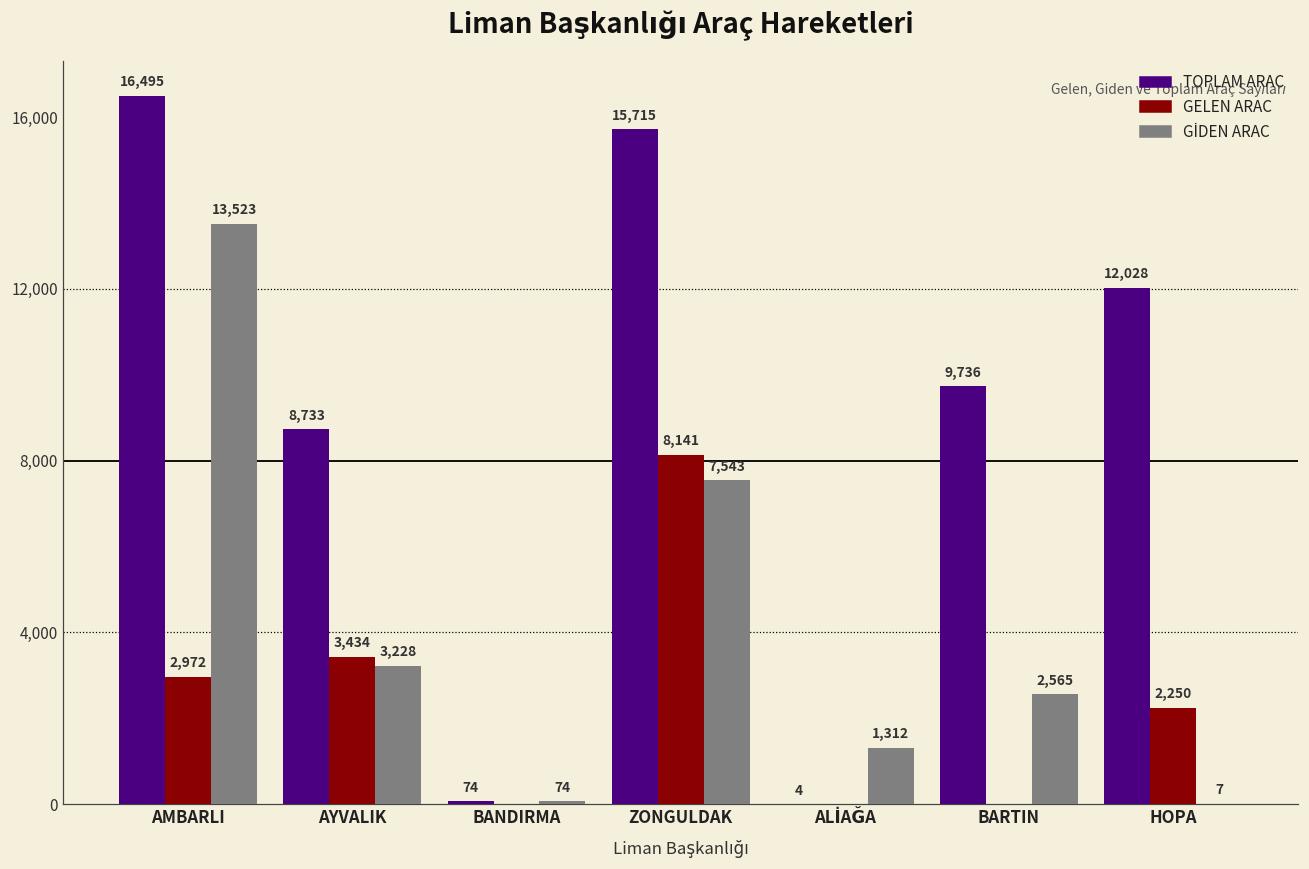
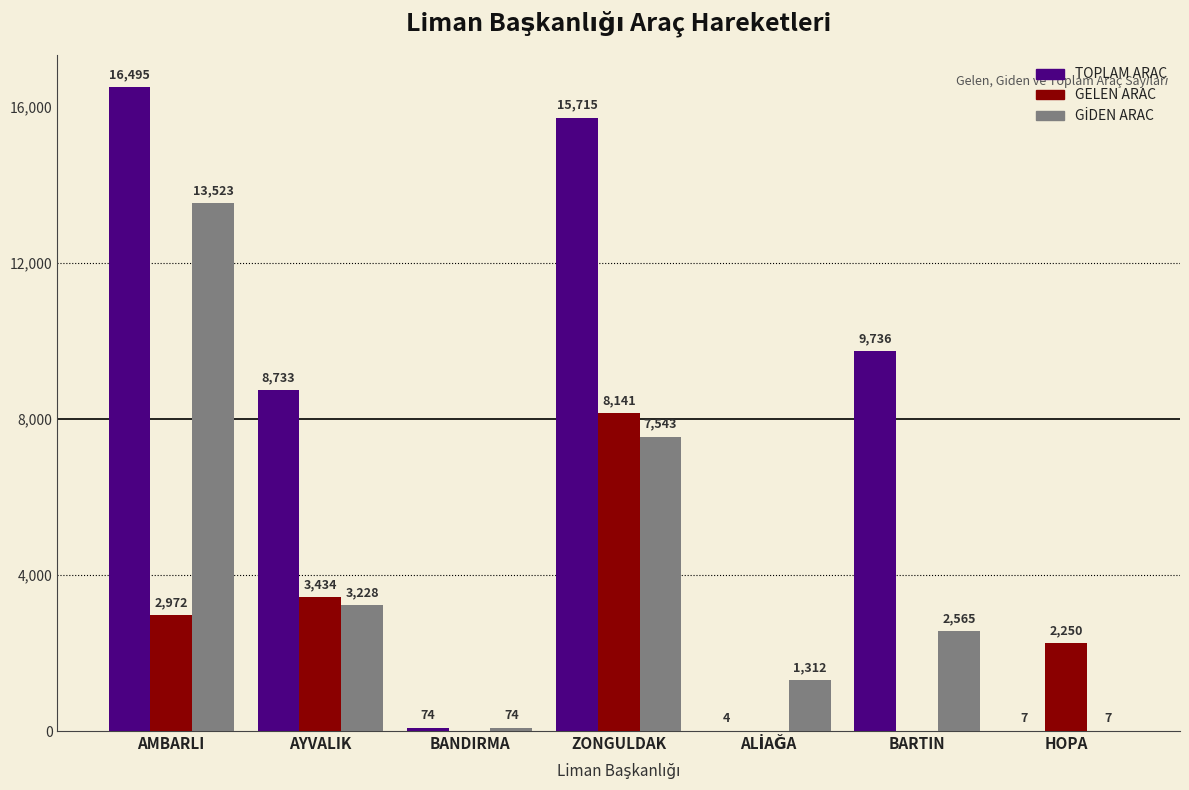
TOPLAM ARAC, HOPA: 12,028 -> 7
